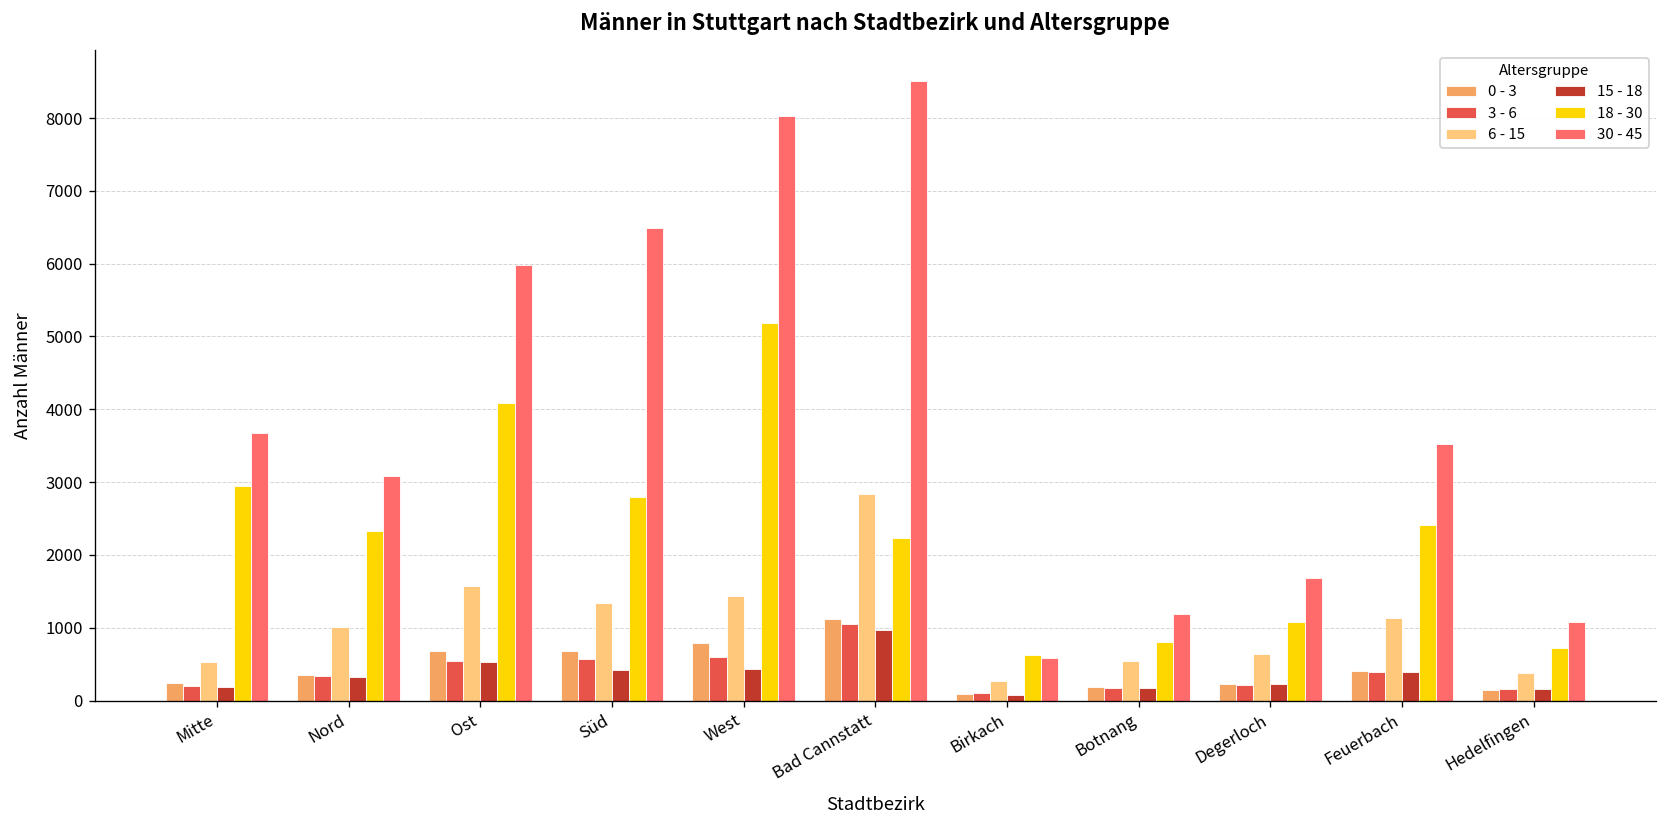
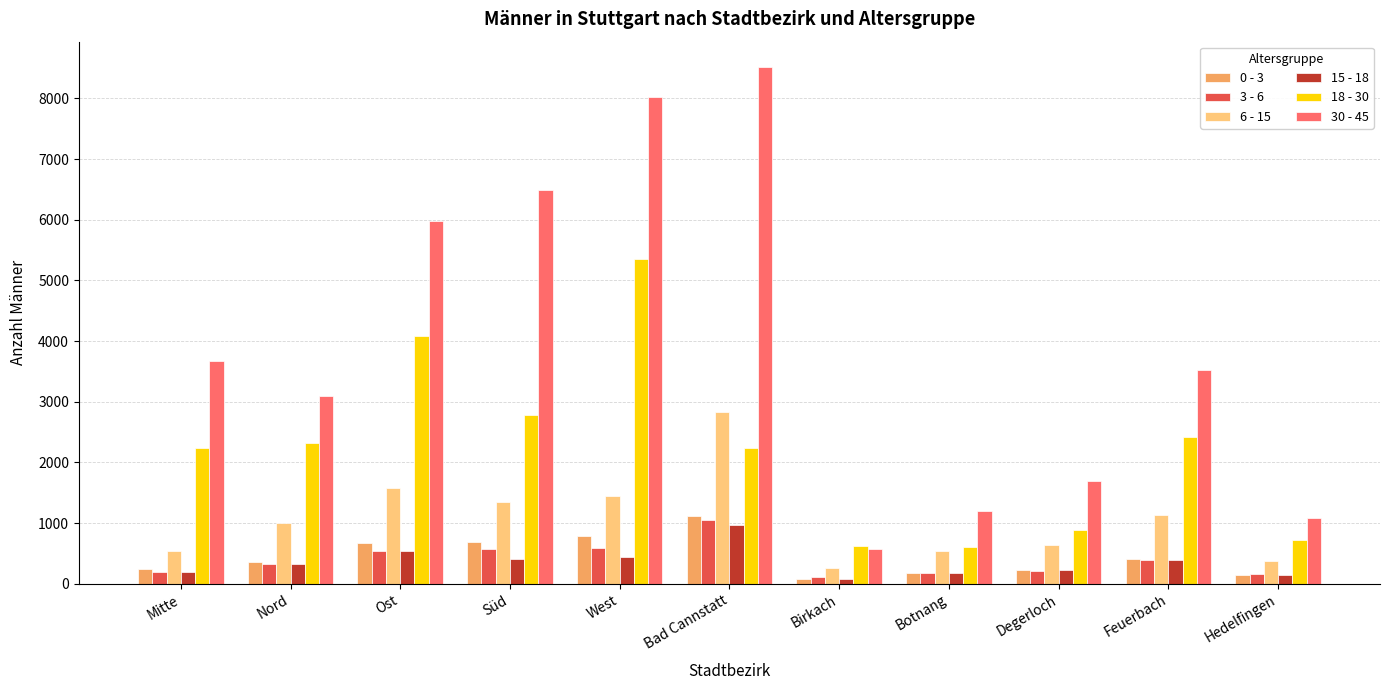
18 - 30, Mitte: 2900 -> 2200
18 - 30, West: 5200 -> 5400
18 - 30, Botnang: 800 -> 600
18 - 30, Degerloch: 1100 -> 900
